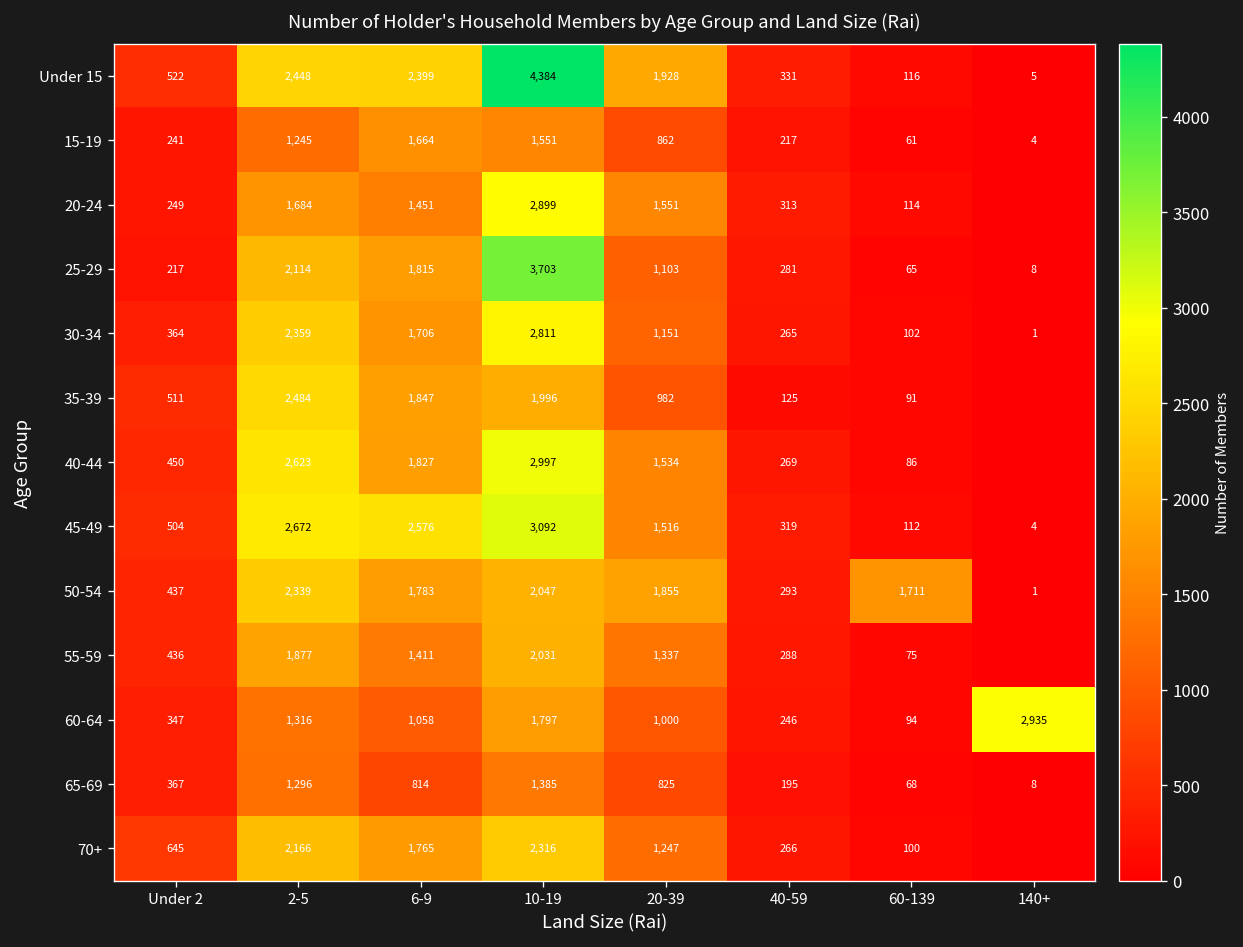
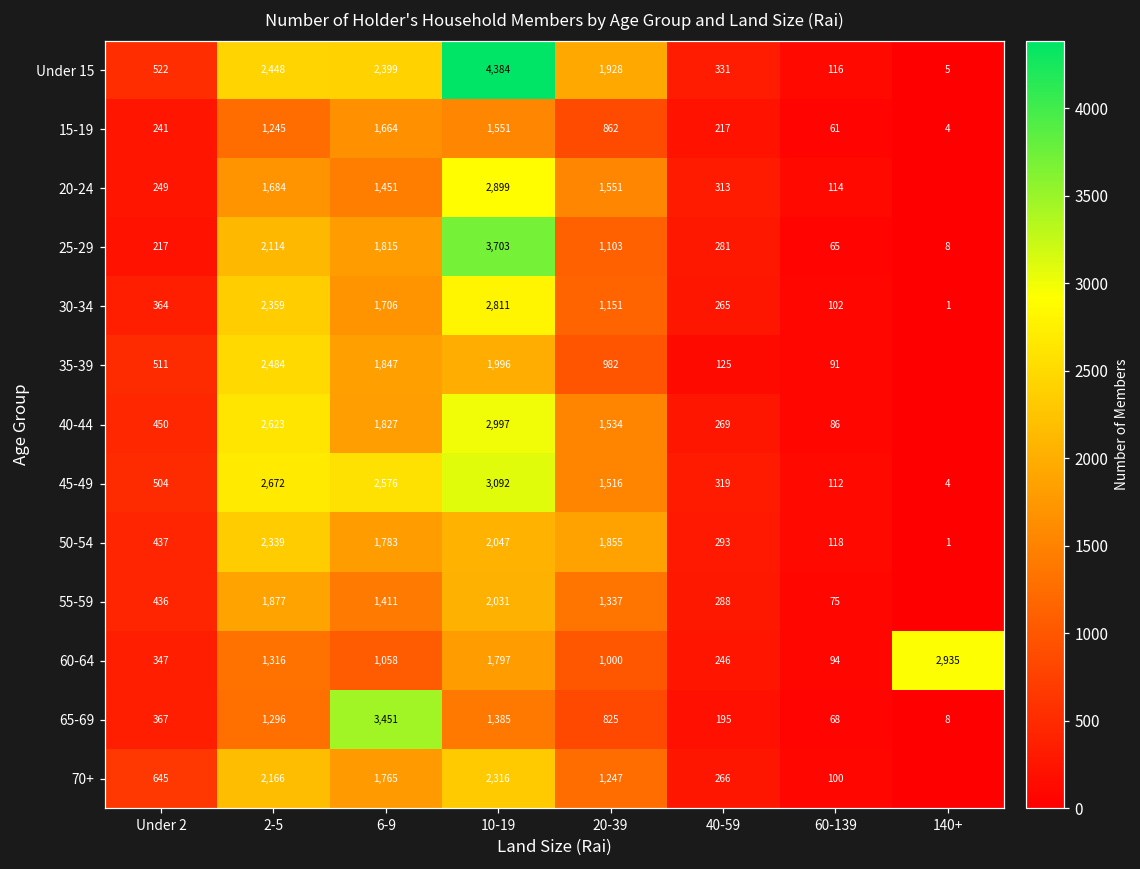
50-54, 60-139: 1,711 -> 118
65-69, 6-9: 814 -> 3,451
